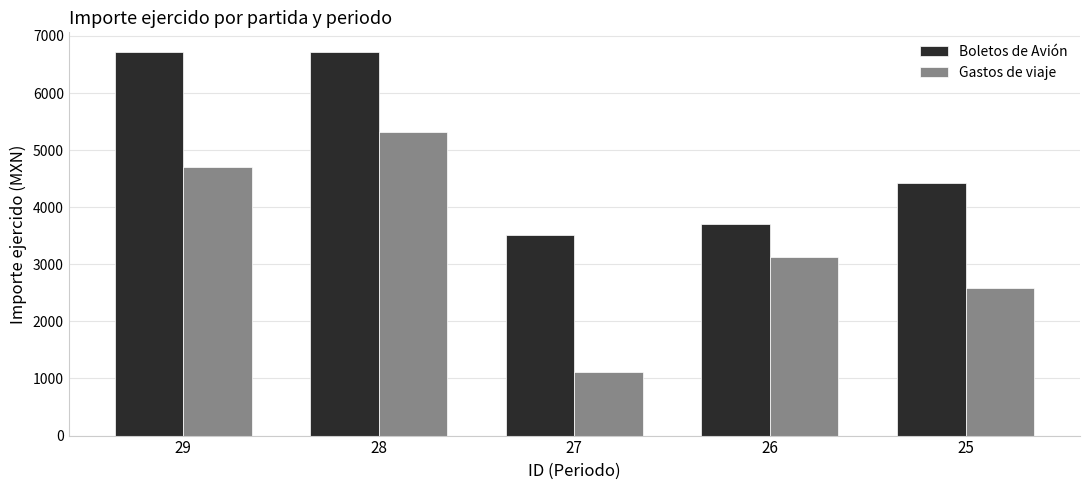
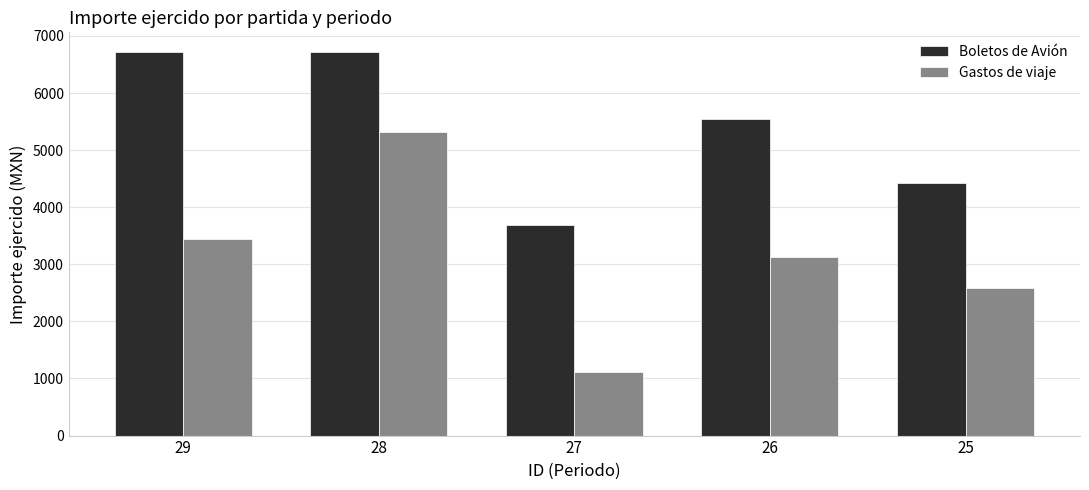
Gastos de viaje, 29: 4700 -> 3400
Boletos de Avión, 27: 3500 -> 3700
Boletos de Avión, 26: 3700 -> 5600
